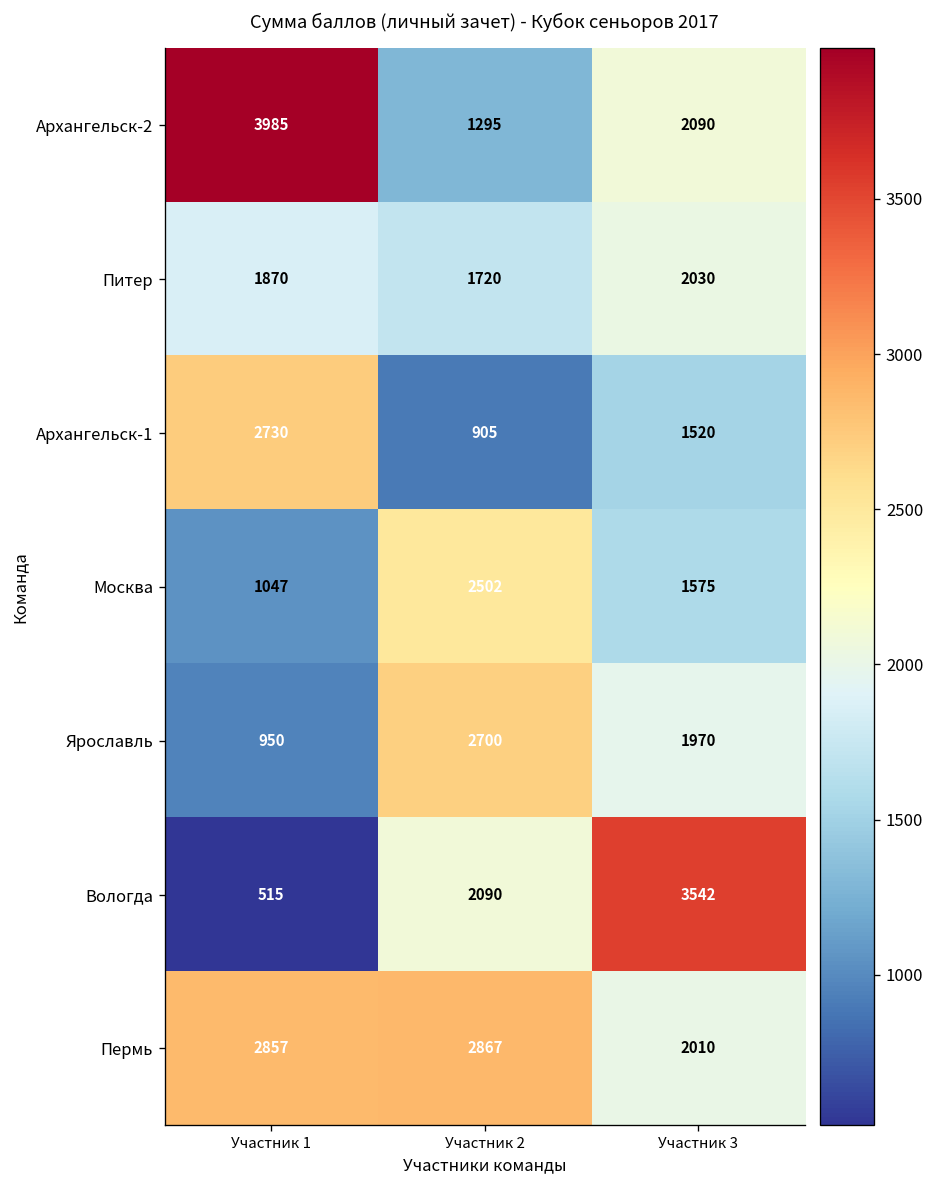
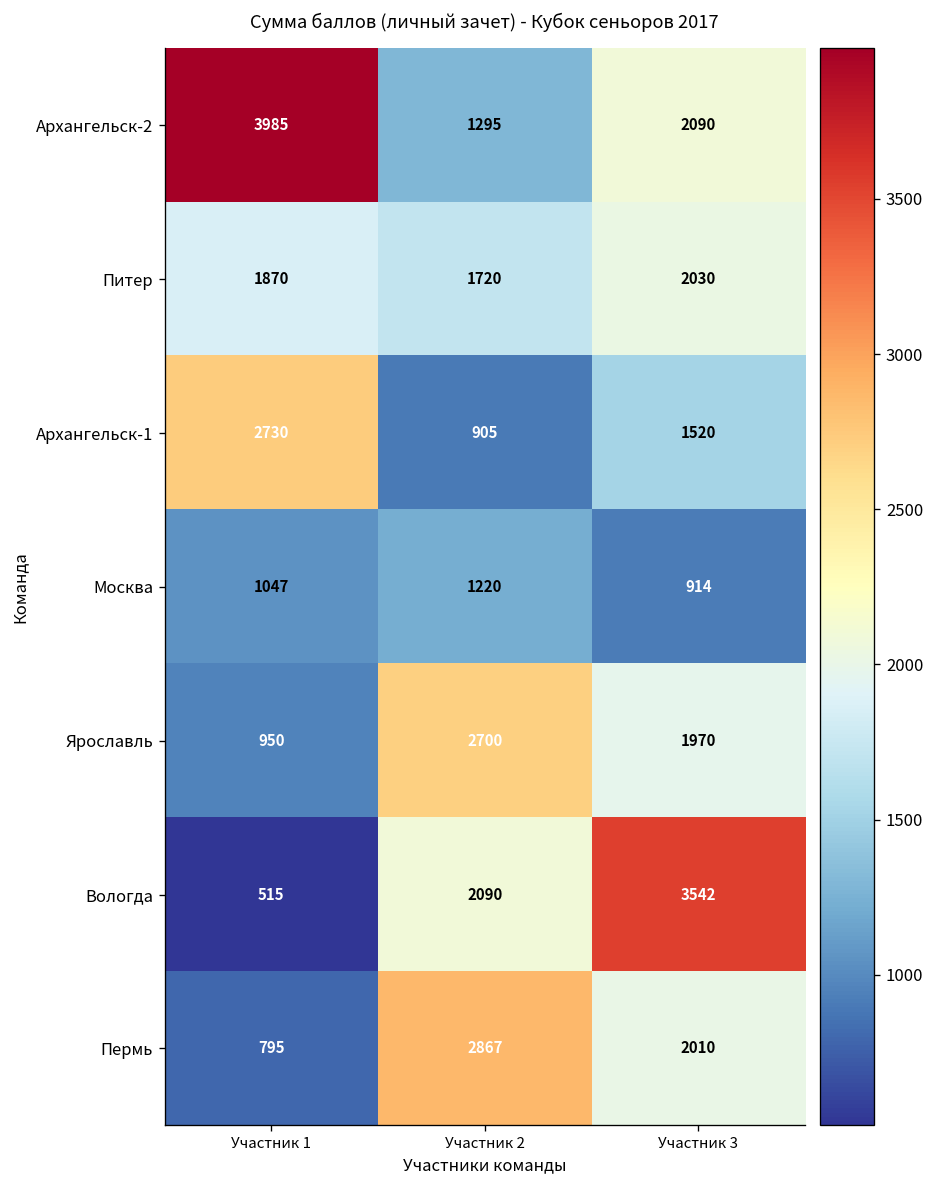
Москва, Участник 2: 2502 -> 1220
Москва, Участник 3: 1575 -> 914
Пермь, Участник 1: 2857 -> 795
